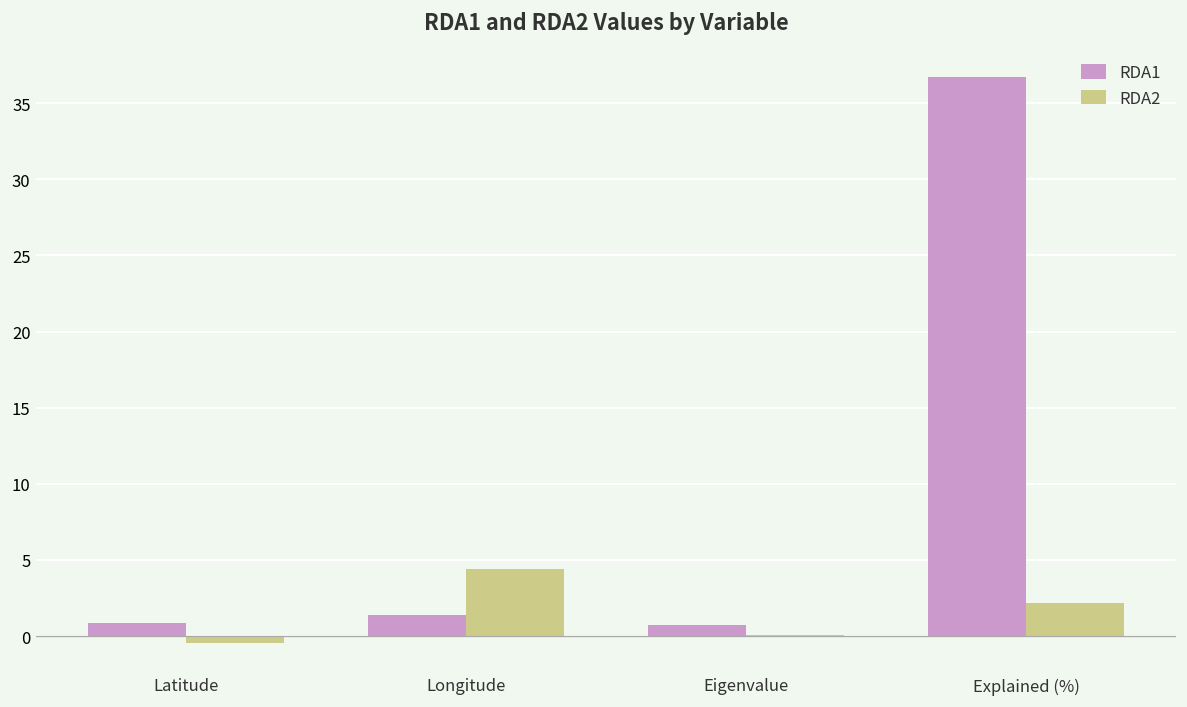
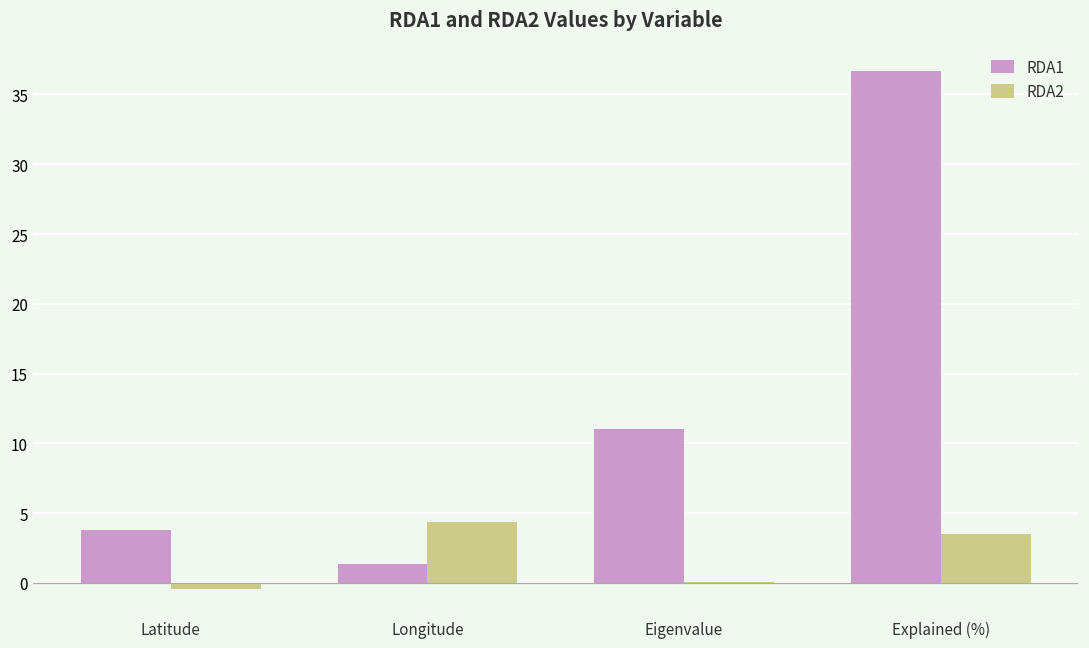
RDA1, Latitude: 0.9 -> 3.8
RDA1, Eigenvalue: 0.7 -> 11.0
RDA2, Explained (%): 2.2 -> 3.5
